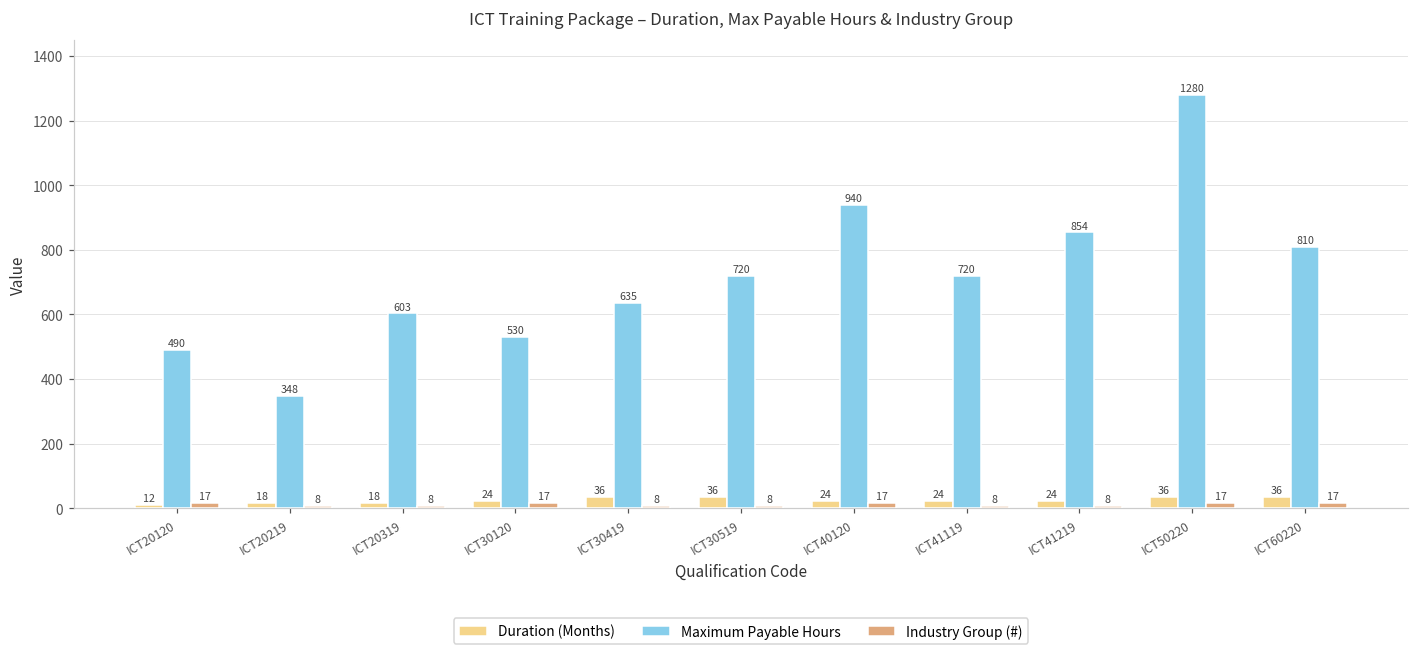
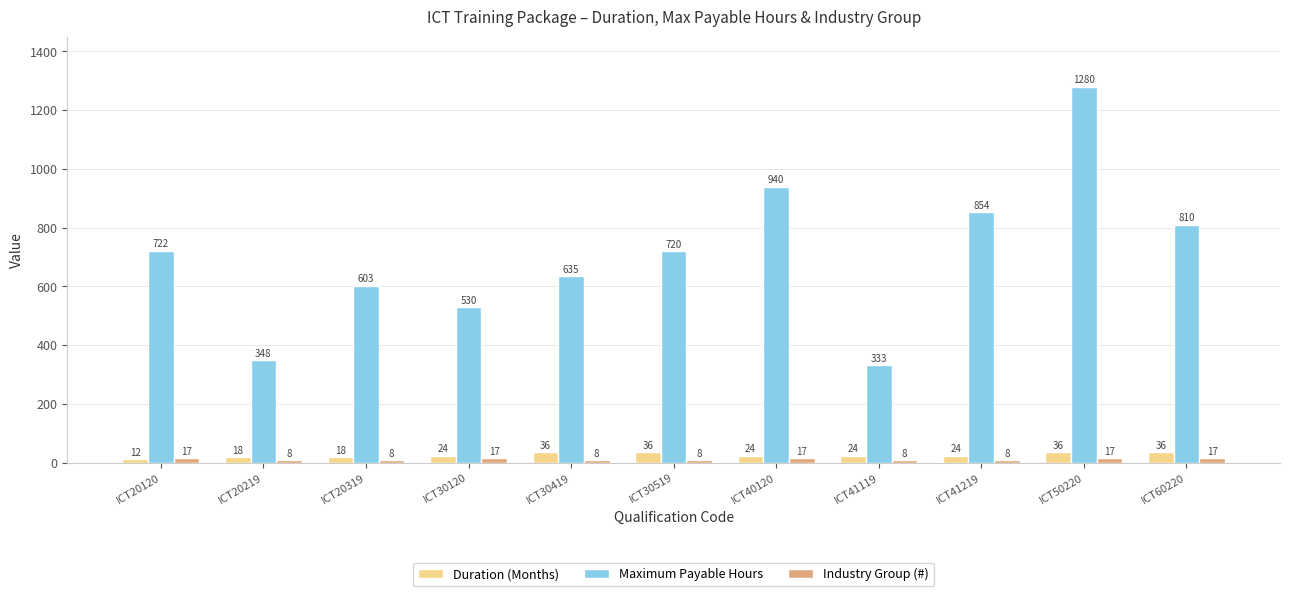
Maximum Payable Hours, ICT20120: 490 -> 722
Maximum Payable Hours, ICT41119: 720 -> 333
